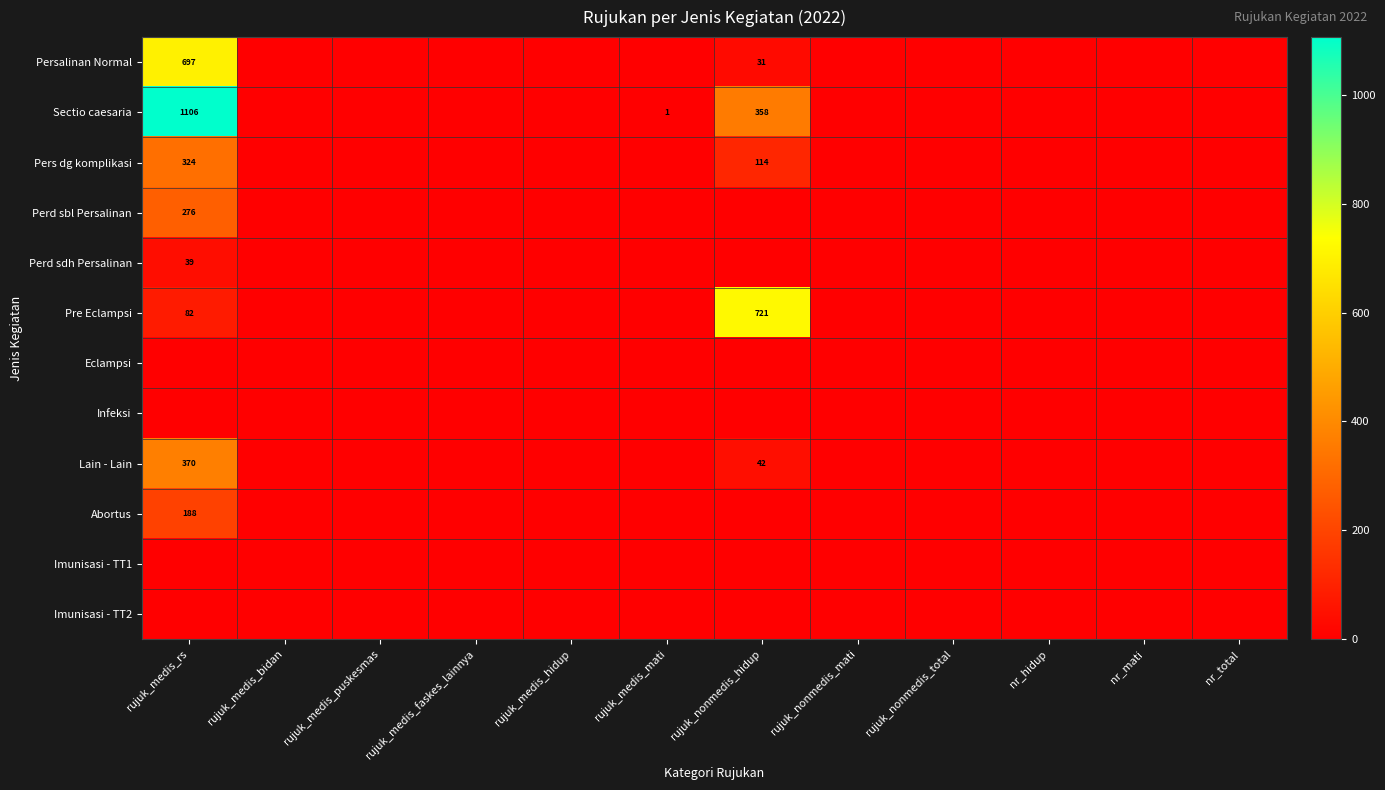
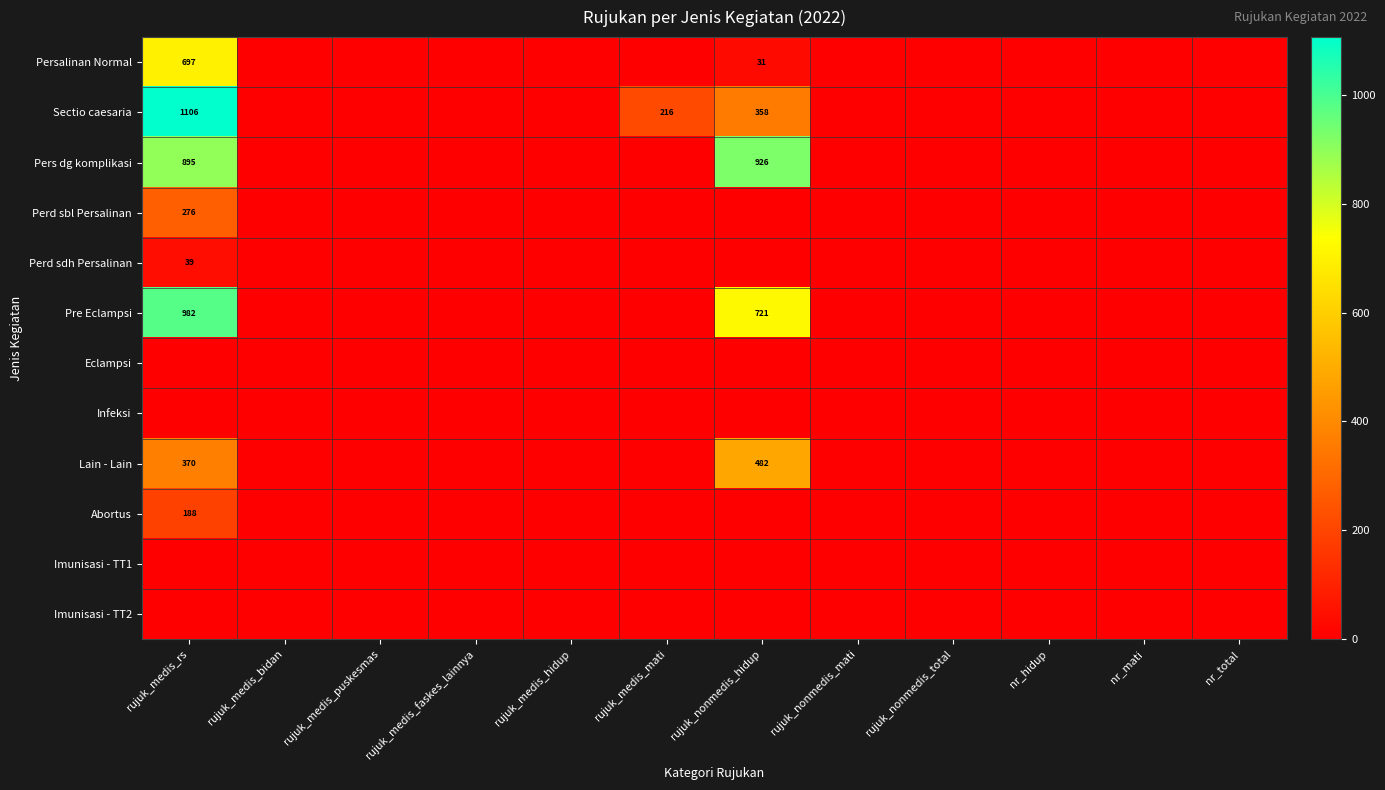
Sectio caesaria, rujuk_medis_mati: 1 -> 216
Pers dg komplikasi, rujuk_medis_rs: 324 -> 895
Pers dg komplikasi, rujuk_nonmedis_hidup: 114 -> 926
Pre Eclampsi, rujuk_medis_rs: 82 -> 982
Lain - Lain, rujuk_nonmedis_hidup: 42 -> 482
